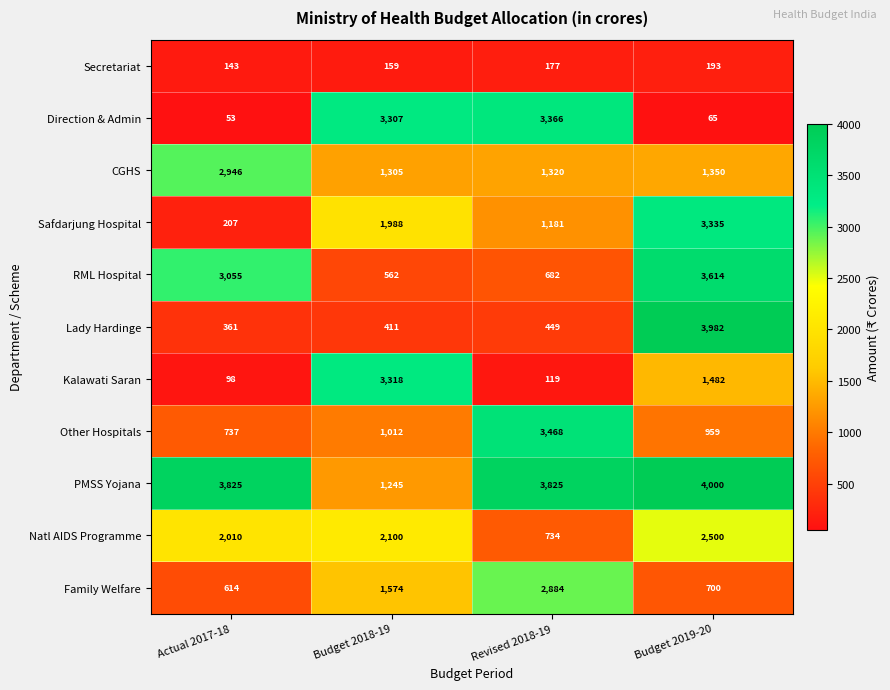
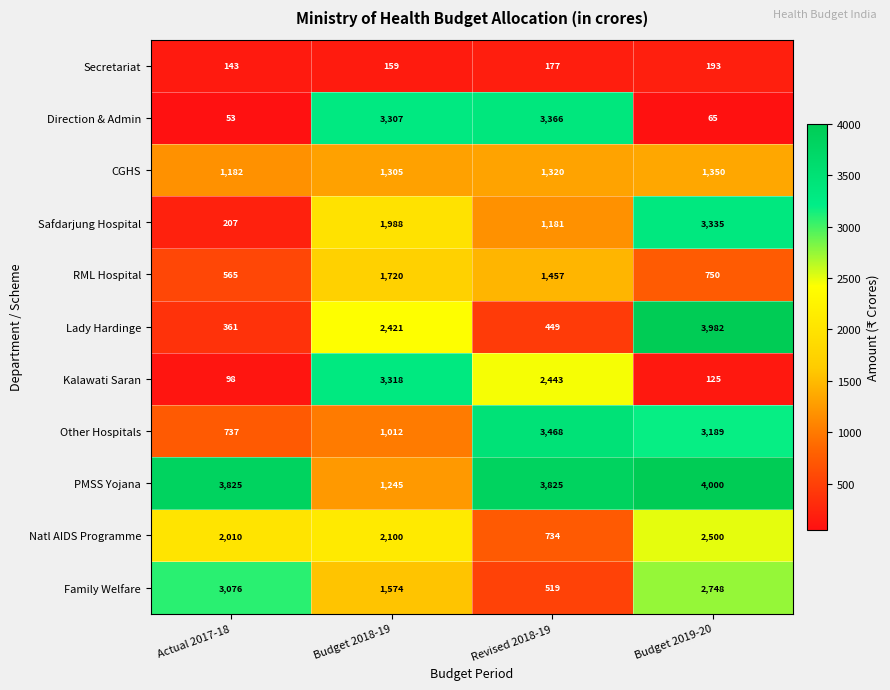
CGHS, Actual 2017-18: 2,946 -> 1,182
RML Hospital, Actual 2017-18: 3,055 -> 565
RML Hospital, Budget 2018-19: 562 -> 1,720
RML Hospital, Revised 2018-19: 682 -> 1,457
RML Hospital, Budget 2019-20: 3,614 -> 750
Lady Hardinge, Budget 2018-19: 411 -> 2,421
Kalawati Saran, Revised 2018-19: 119 -> 2,443
Kalawati Saran, Budget 2019-20: 1,482 -> 125
Other Hospitals, Budget 2019-20: 959 -> 3,189
Family Welfare, Actual 2017-18: 614 -> 3,076
Family Welfare, Revised 2018-19: 2,884 -> 519
Family Welfare, Budget 2019-20: 700 -> 2,748
